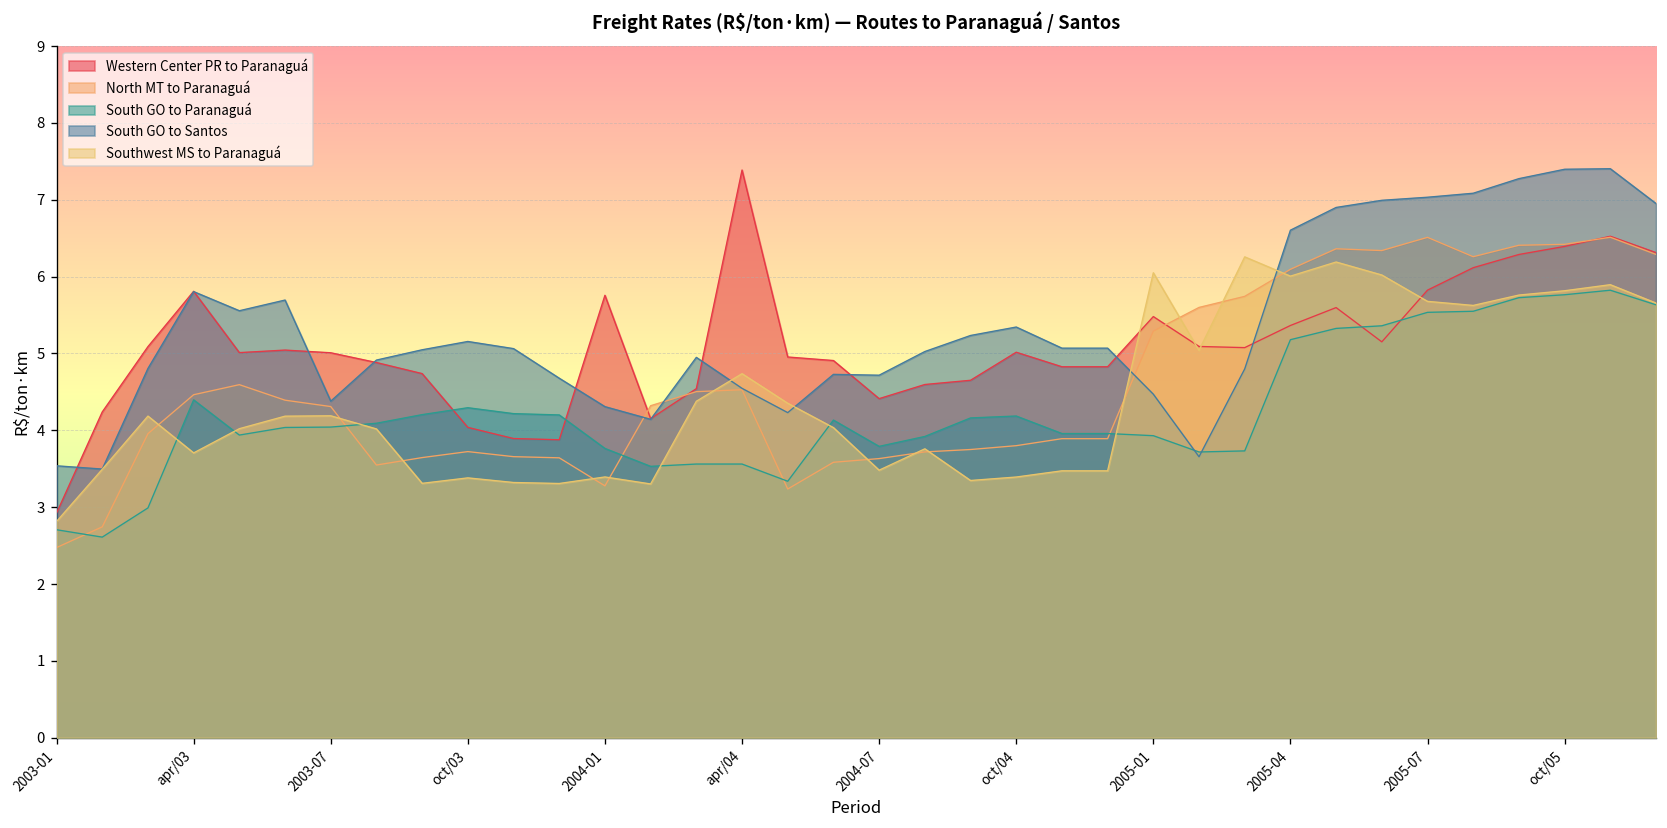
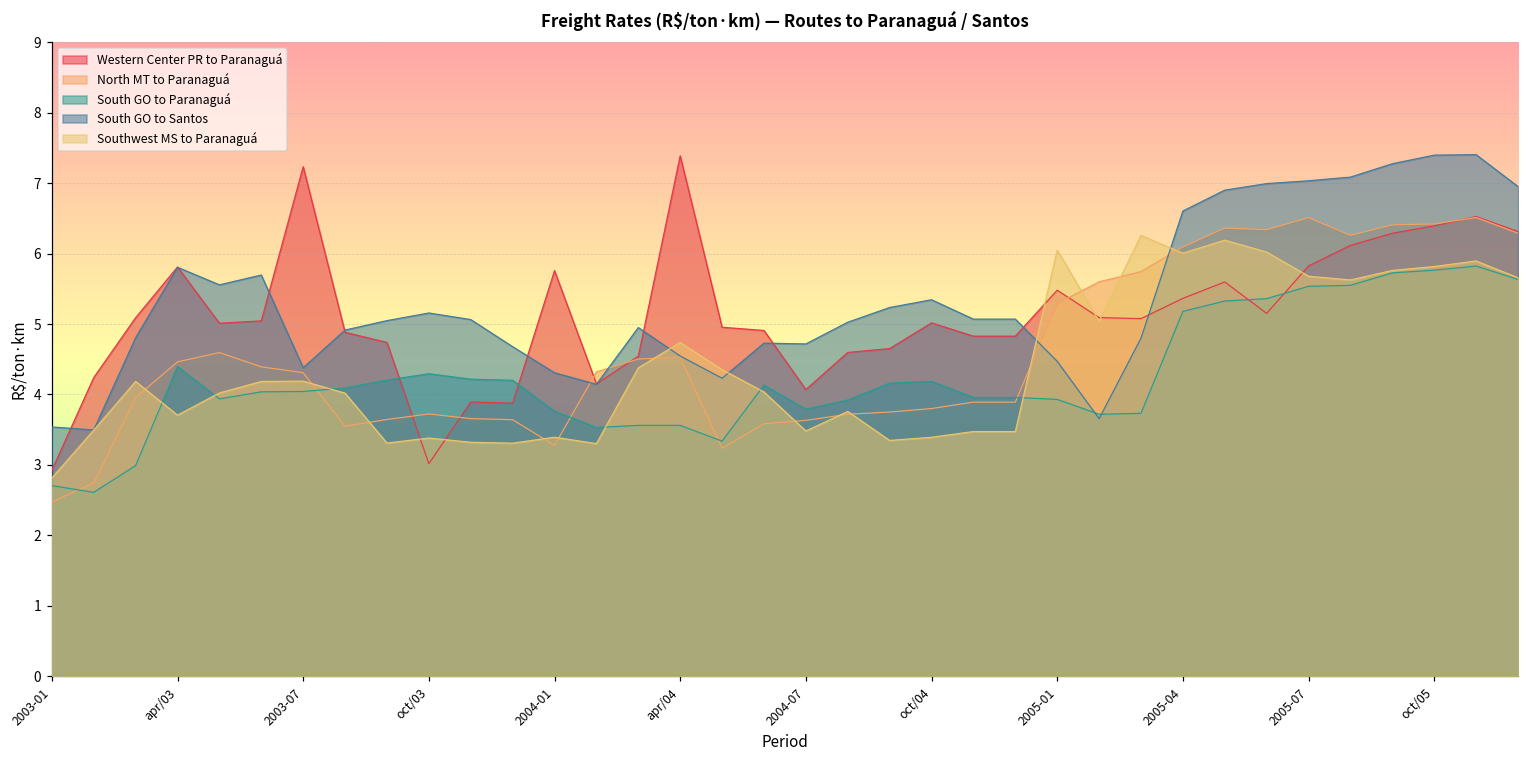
Western Center PR to Paranaguá, 2003-07: 5.0 -> 7.2
Western Center PR to Paranaguá, oct/03: 4.0 -> 3.0
Western Center PR to Paranaguá, 2004-07: 4.4 -> 4.1
